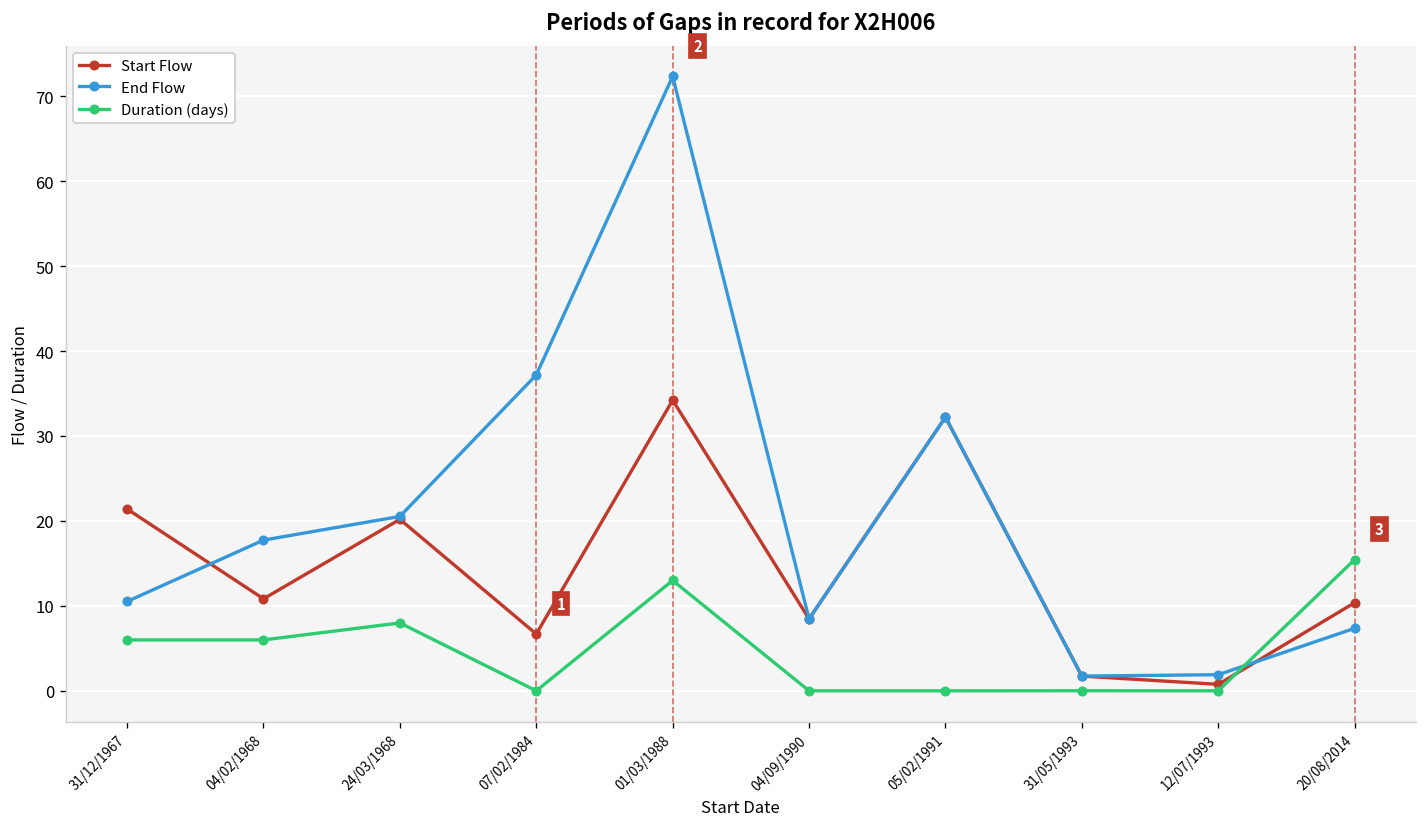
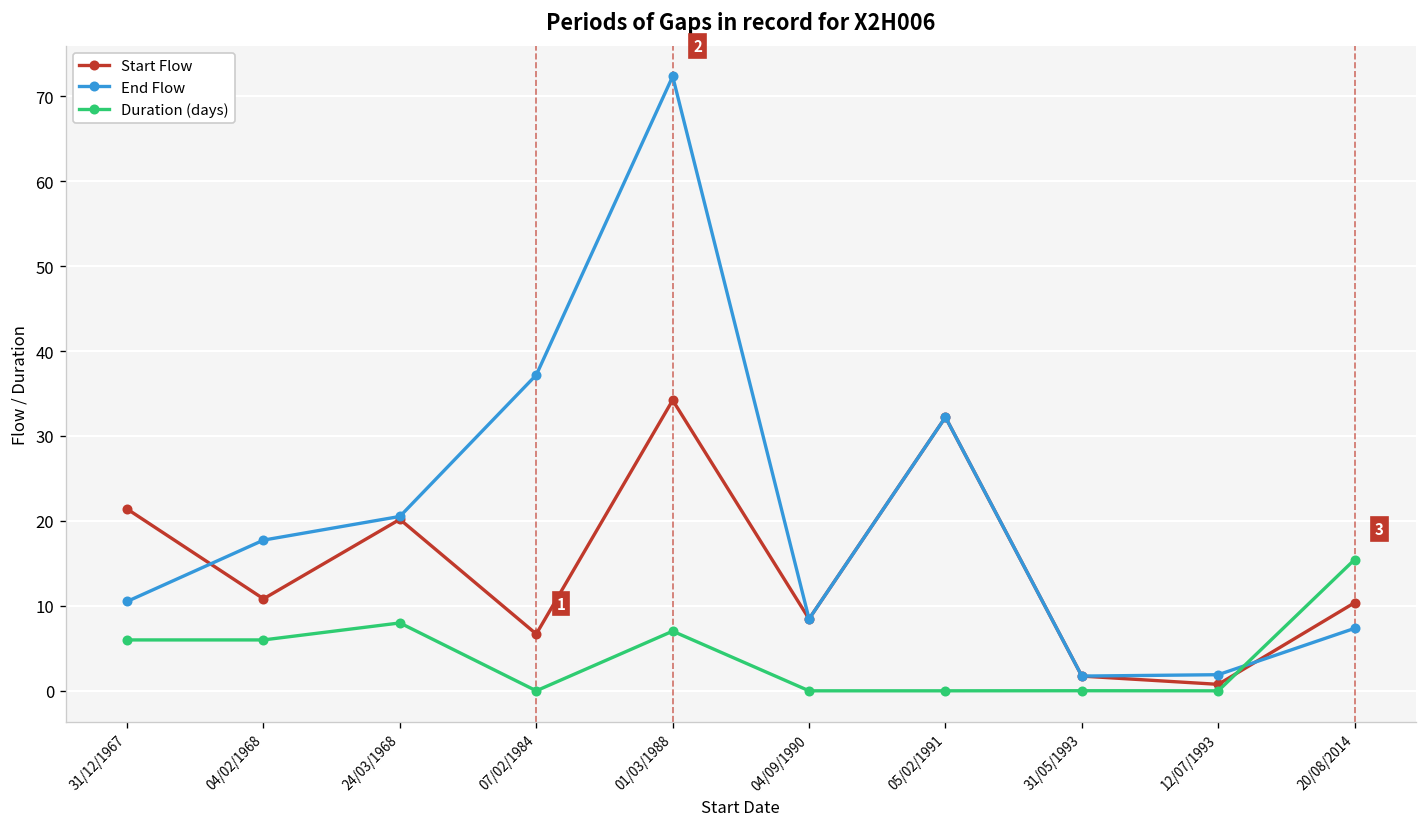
Duration (days), 01/03/1988: 13 -> 7
